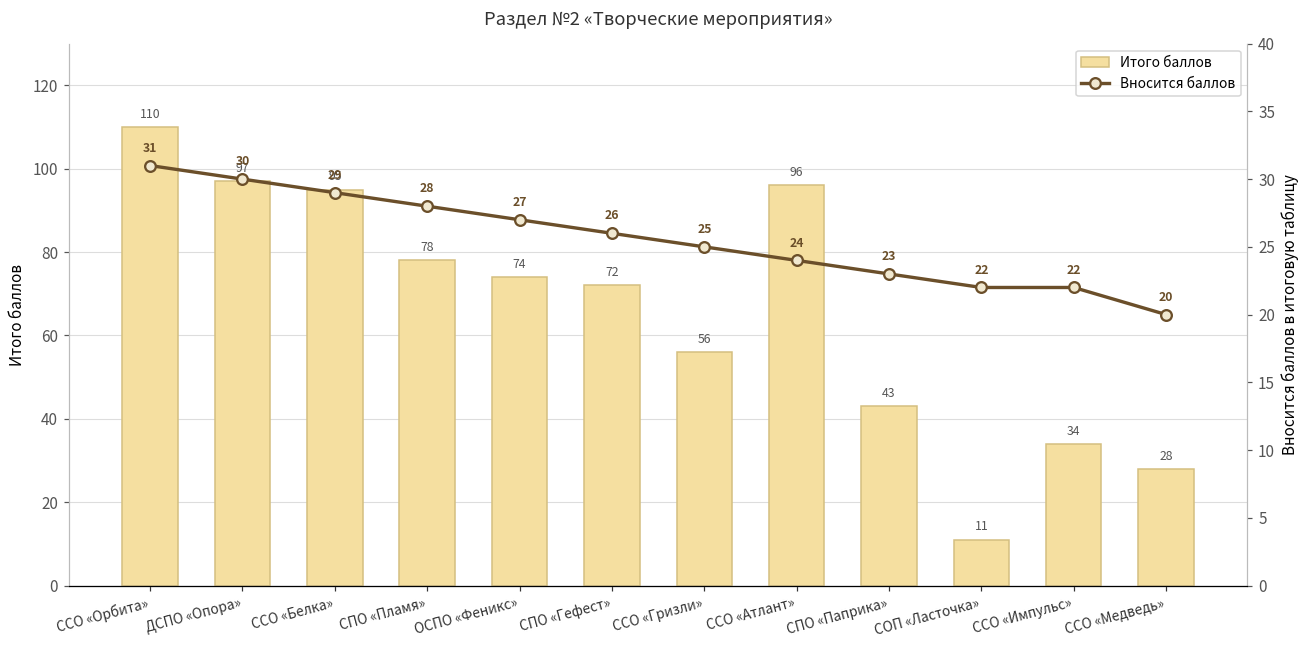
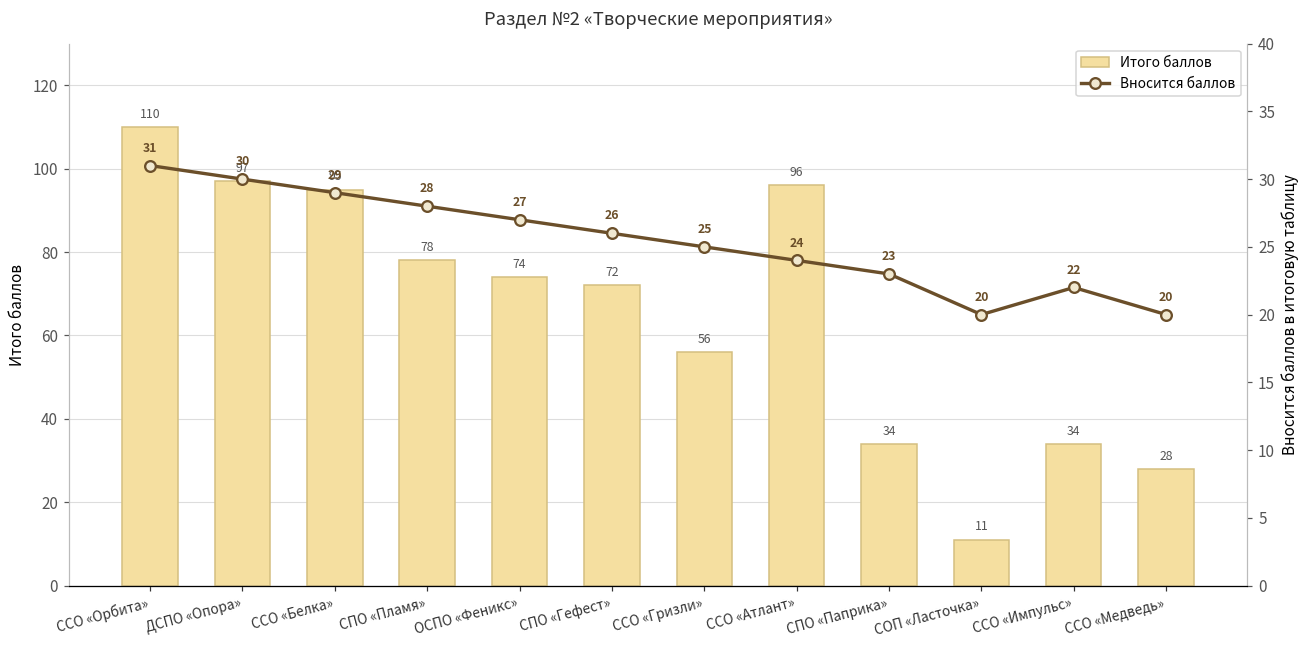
Итого баллов, СПО «Паприка»: 43 -> 34
Вносится баллов, СОП «Ласточка»: 22 -> 20
